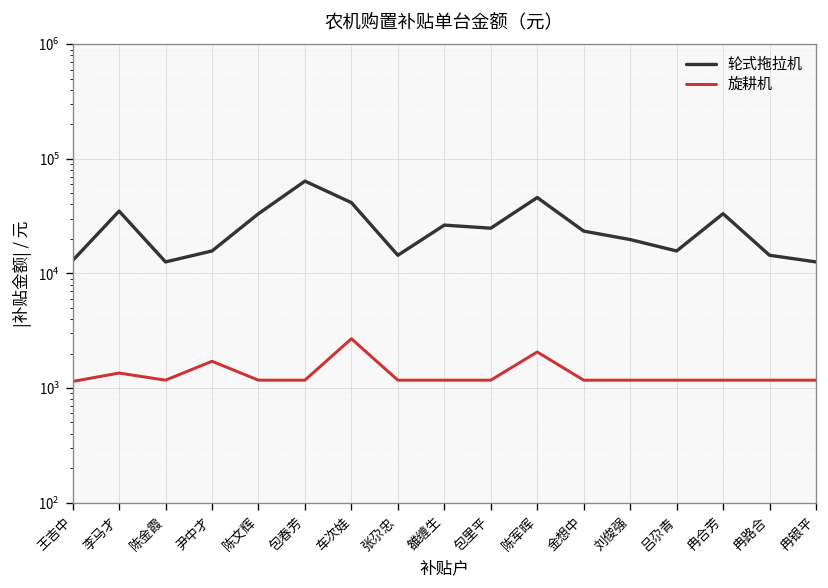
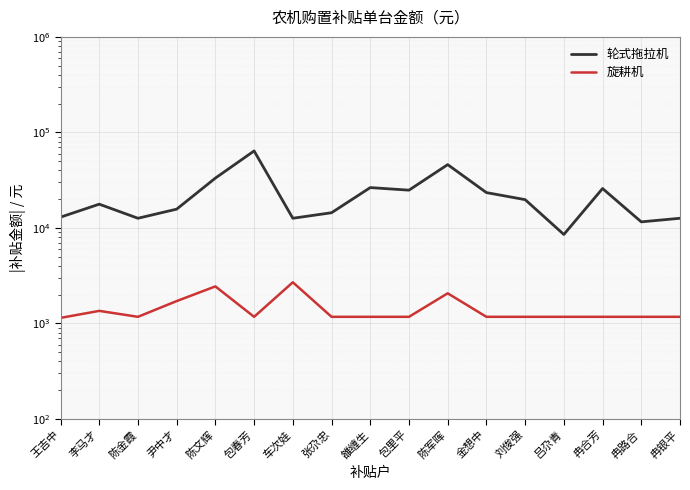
轮式拖拉机, 李马才: 35000 -> 18000
旋耕机, 陈文辉: 1200 -> 2400
轮式拖拉机, 车次娃: 40000 -> 13000
轮式拖拉机, 吕尕青: 16000 -> 9000
轮式拖拉机, 冉合芳: 33000 -> 26000
轮式拖拉机, 冉路合: 14000 -> 12000
